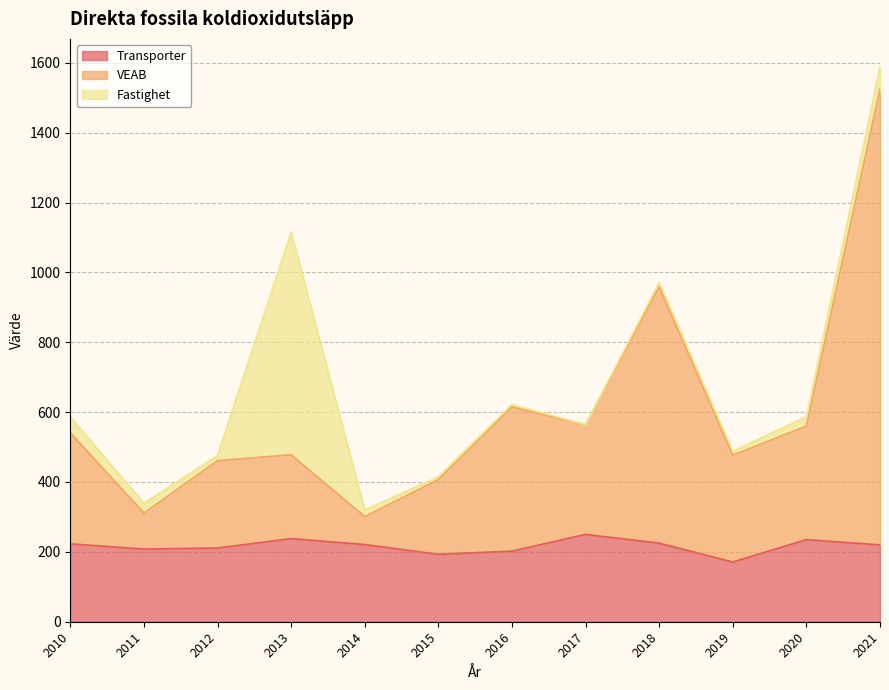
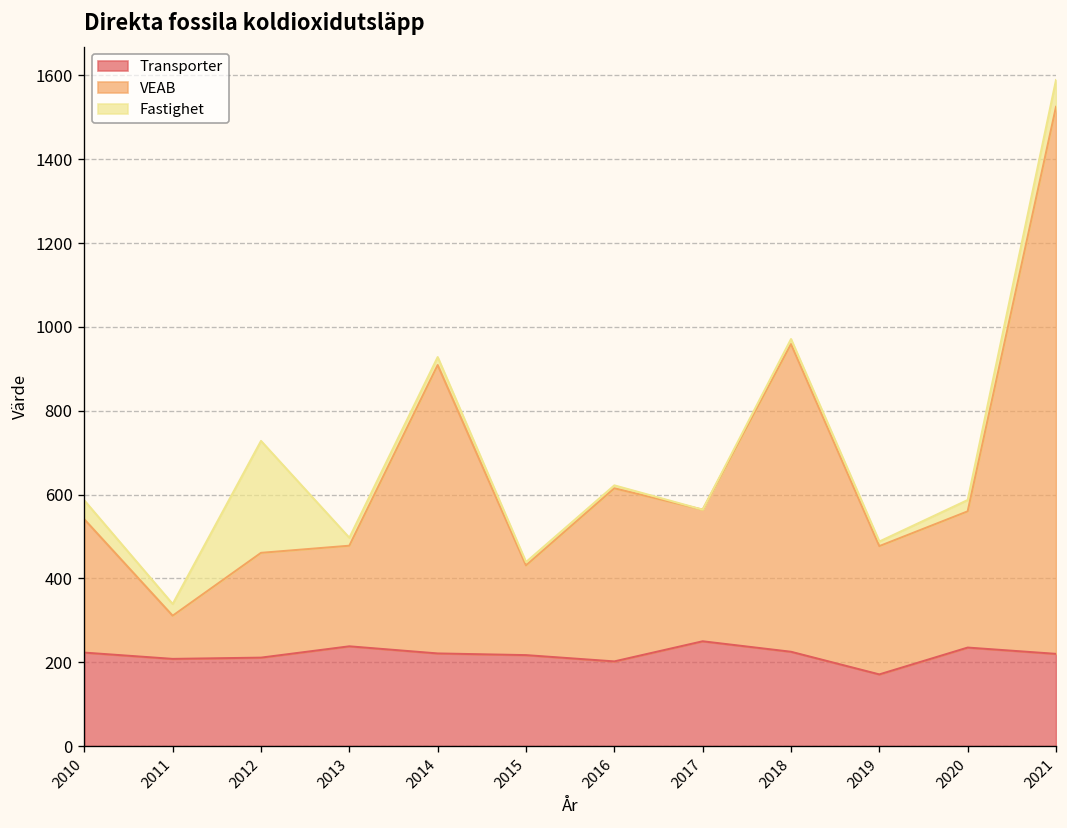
Fastighet, 2012: 20 -> 270
Fastighet, 2013: 640 -> 20
VEAB, 2014: 80 -> 690
Transporter, 2015: 190 -> 220
